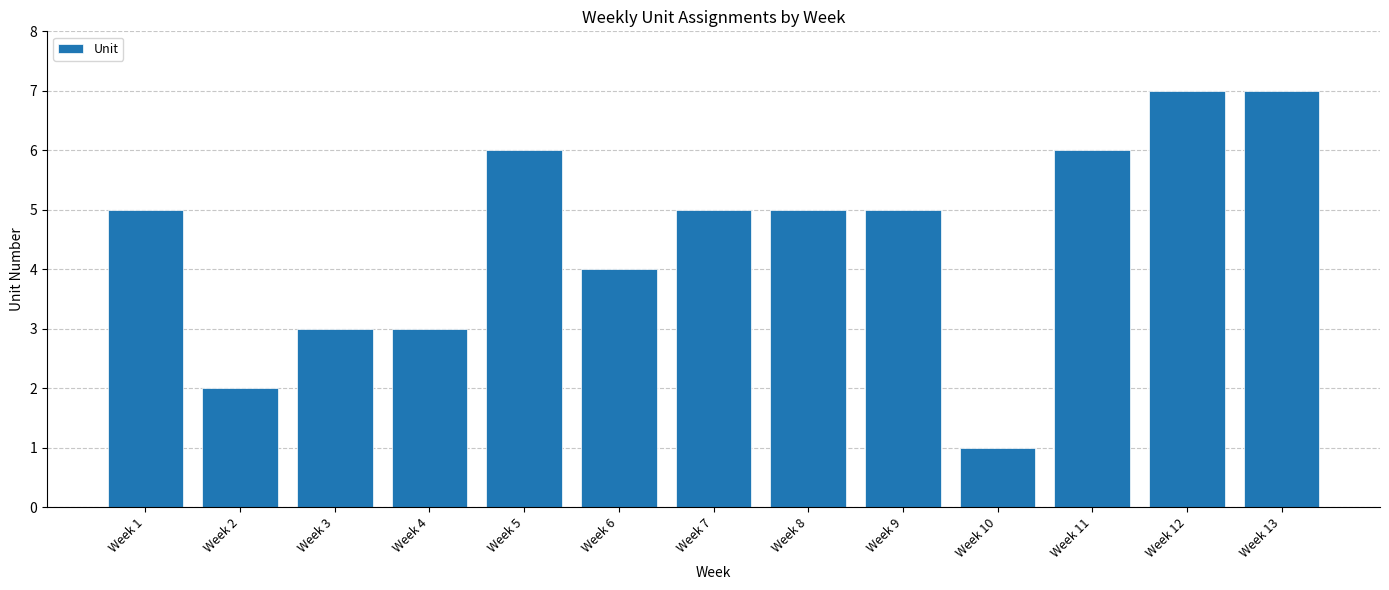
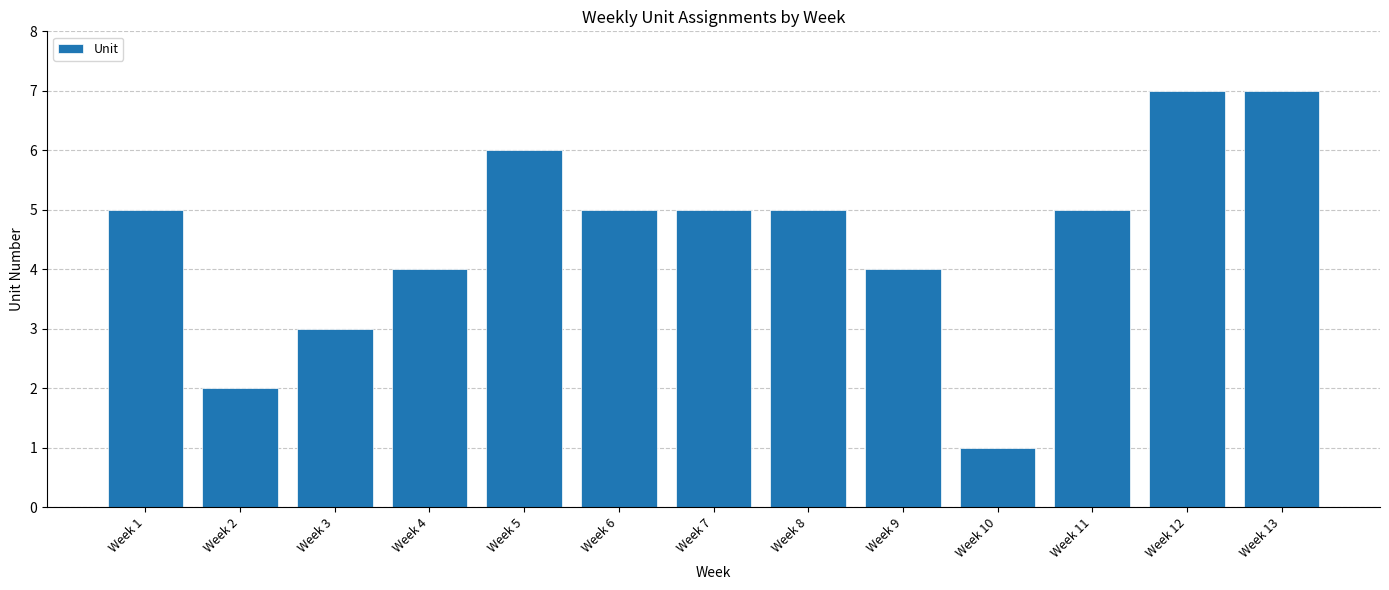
Week 4: 3 -> 4
Week 6: 4 -> 5
Week 9: 5 -> 4
Week 11: 6 -> 5
